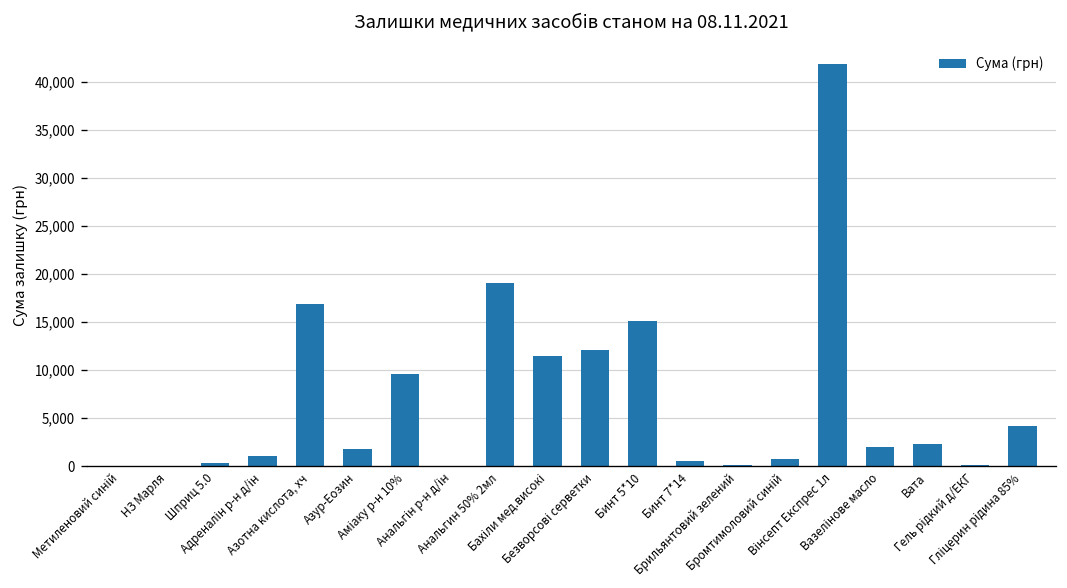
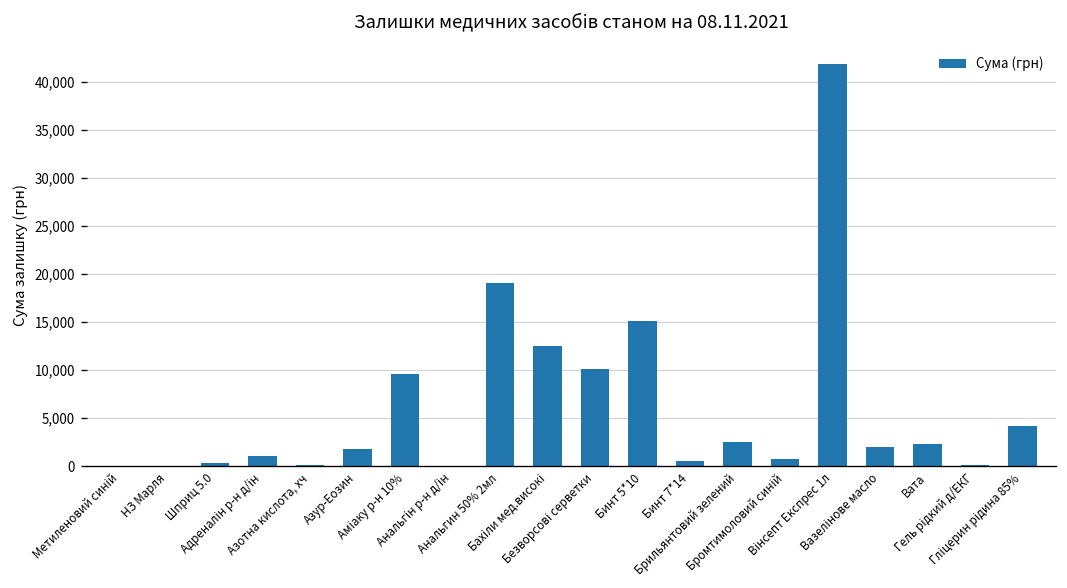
Азотна кислота, хч: 17,000 -> 0
Бахіли мед.високі: 11,000 -> 12,000
Безворсові серветки: 12,000 -> 10,000
Брильянтовий зелений: 0 -> 2,000
